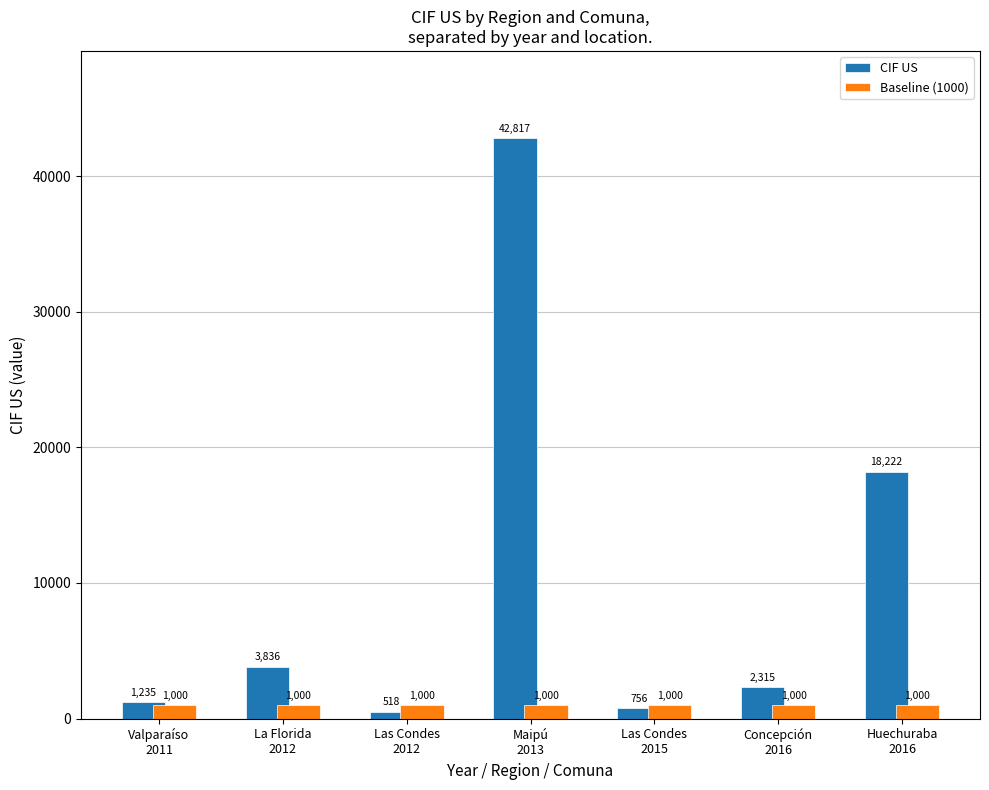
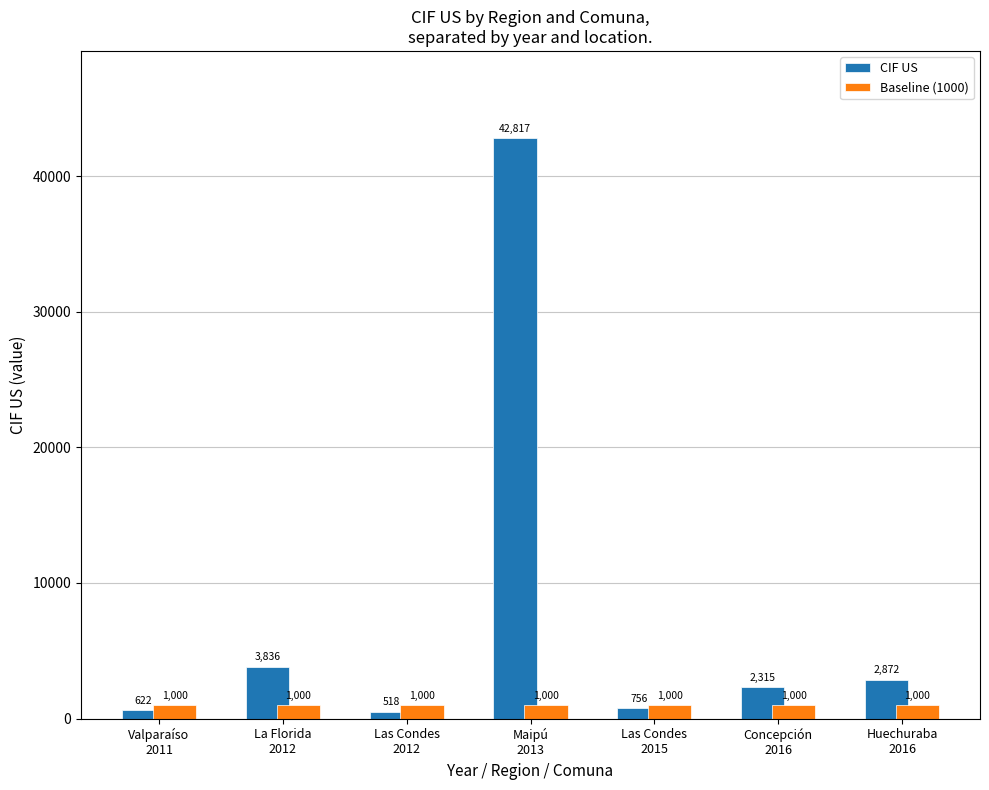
CIF US, Valparaíso 2011: 1,235 -> 622
CIF US, Huechuraba 2016: 18,222 -> 2,872
